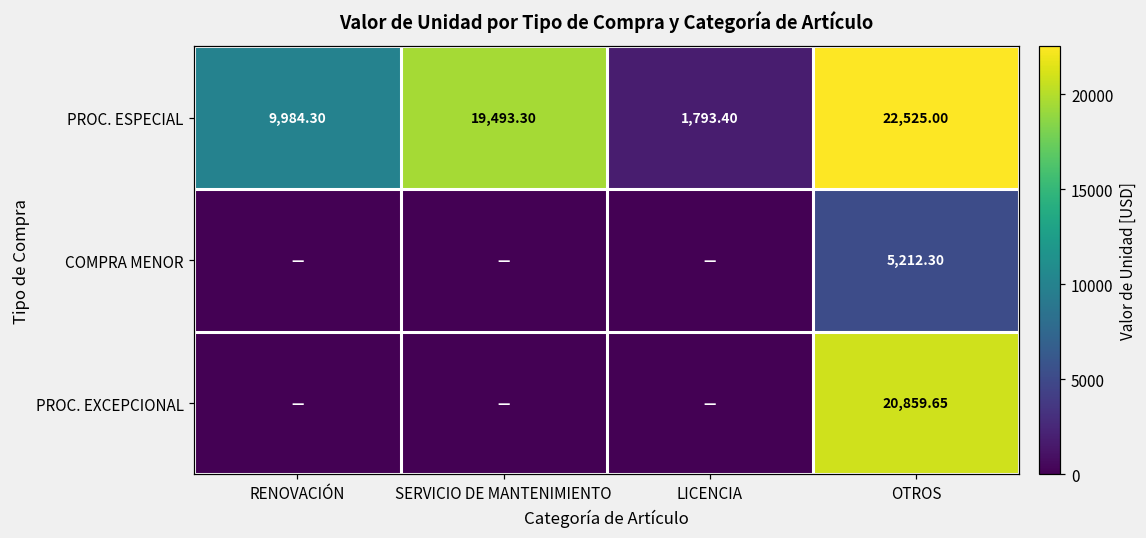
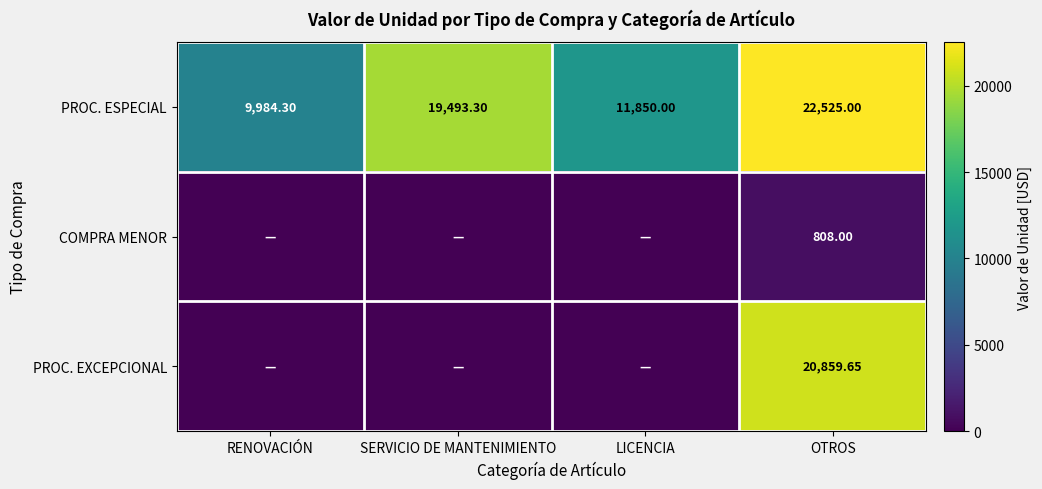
PROC. ESPECIAL, LICENCIA: 1,793.40 -> 11,850.00
COMPRA MENOR, OTROS: 5,212.30 -> 808.00
